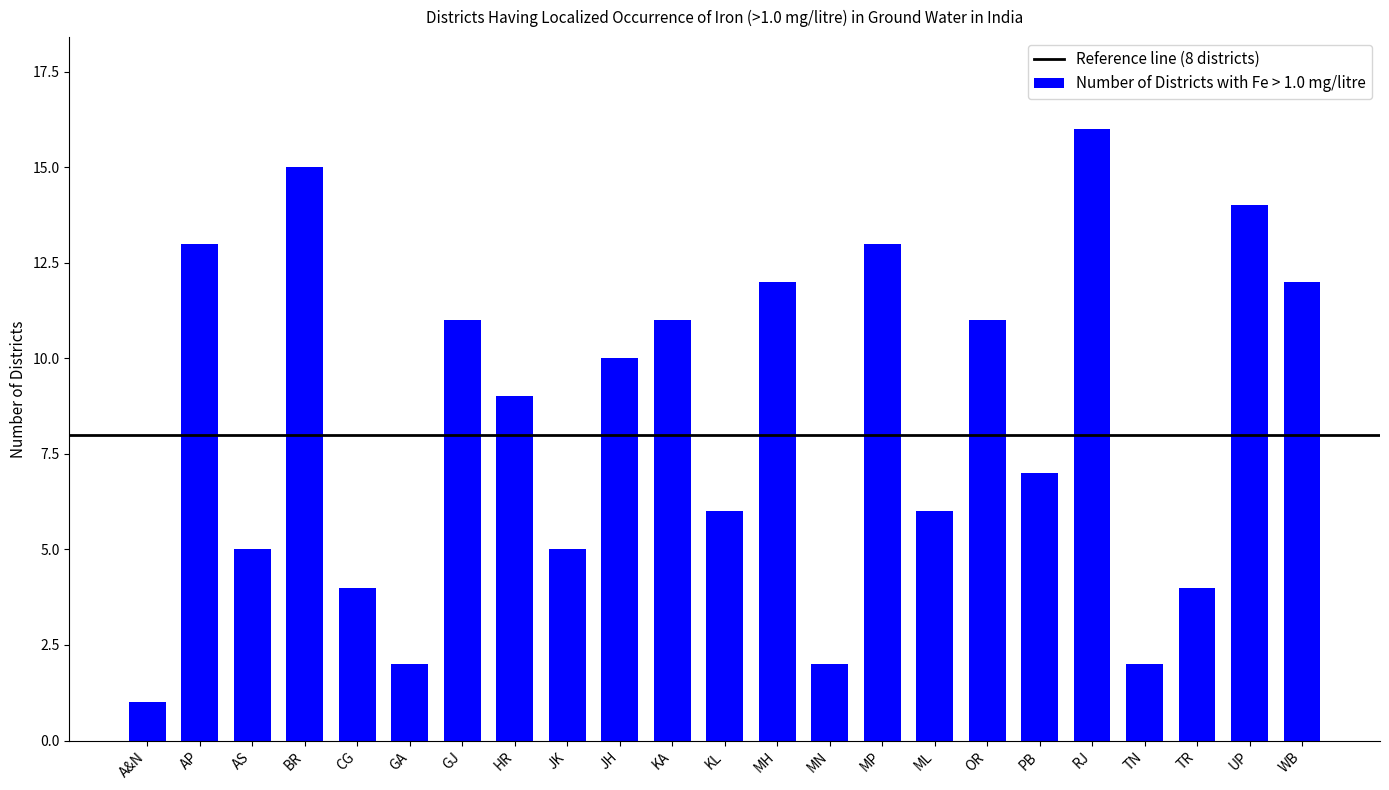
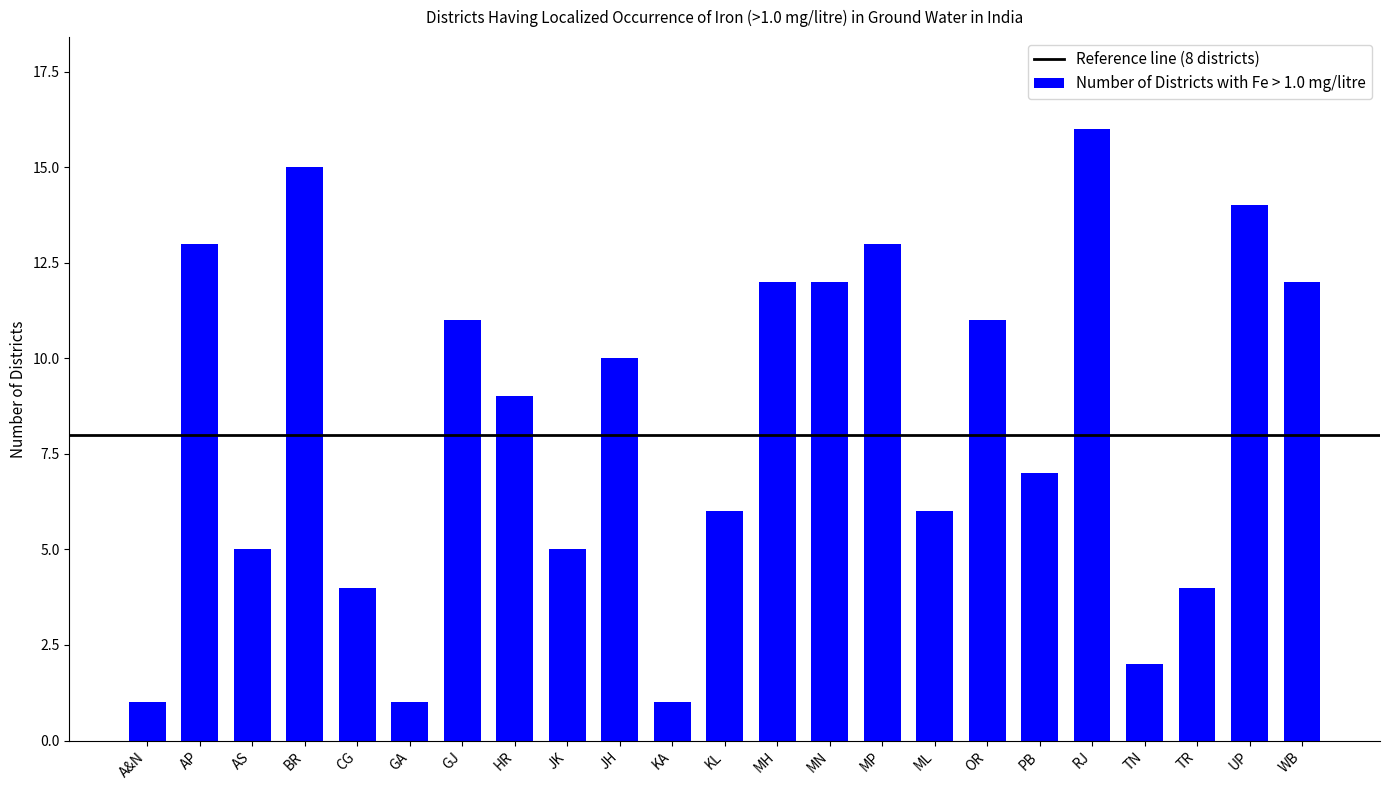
GA: 2 -> 1
KA: 11 -> 1
MN: 2 -> 12
